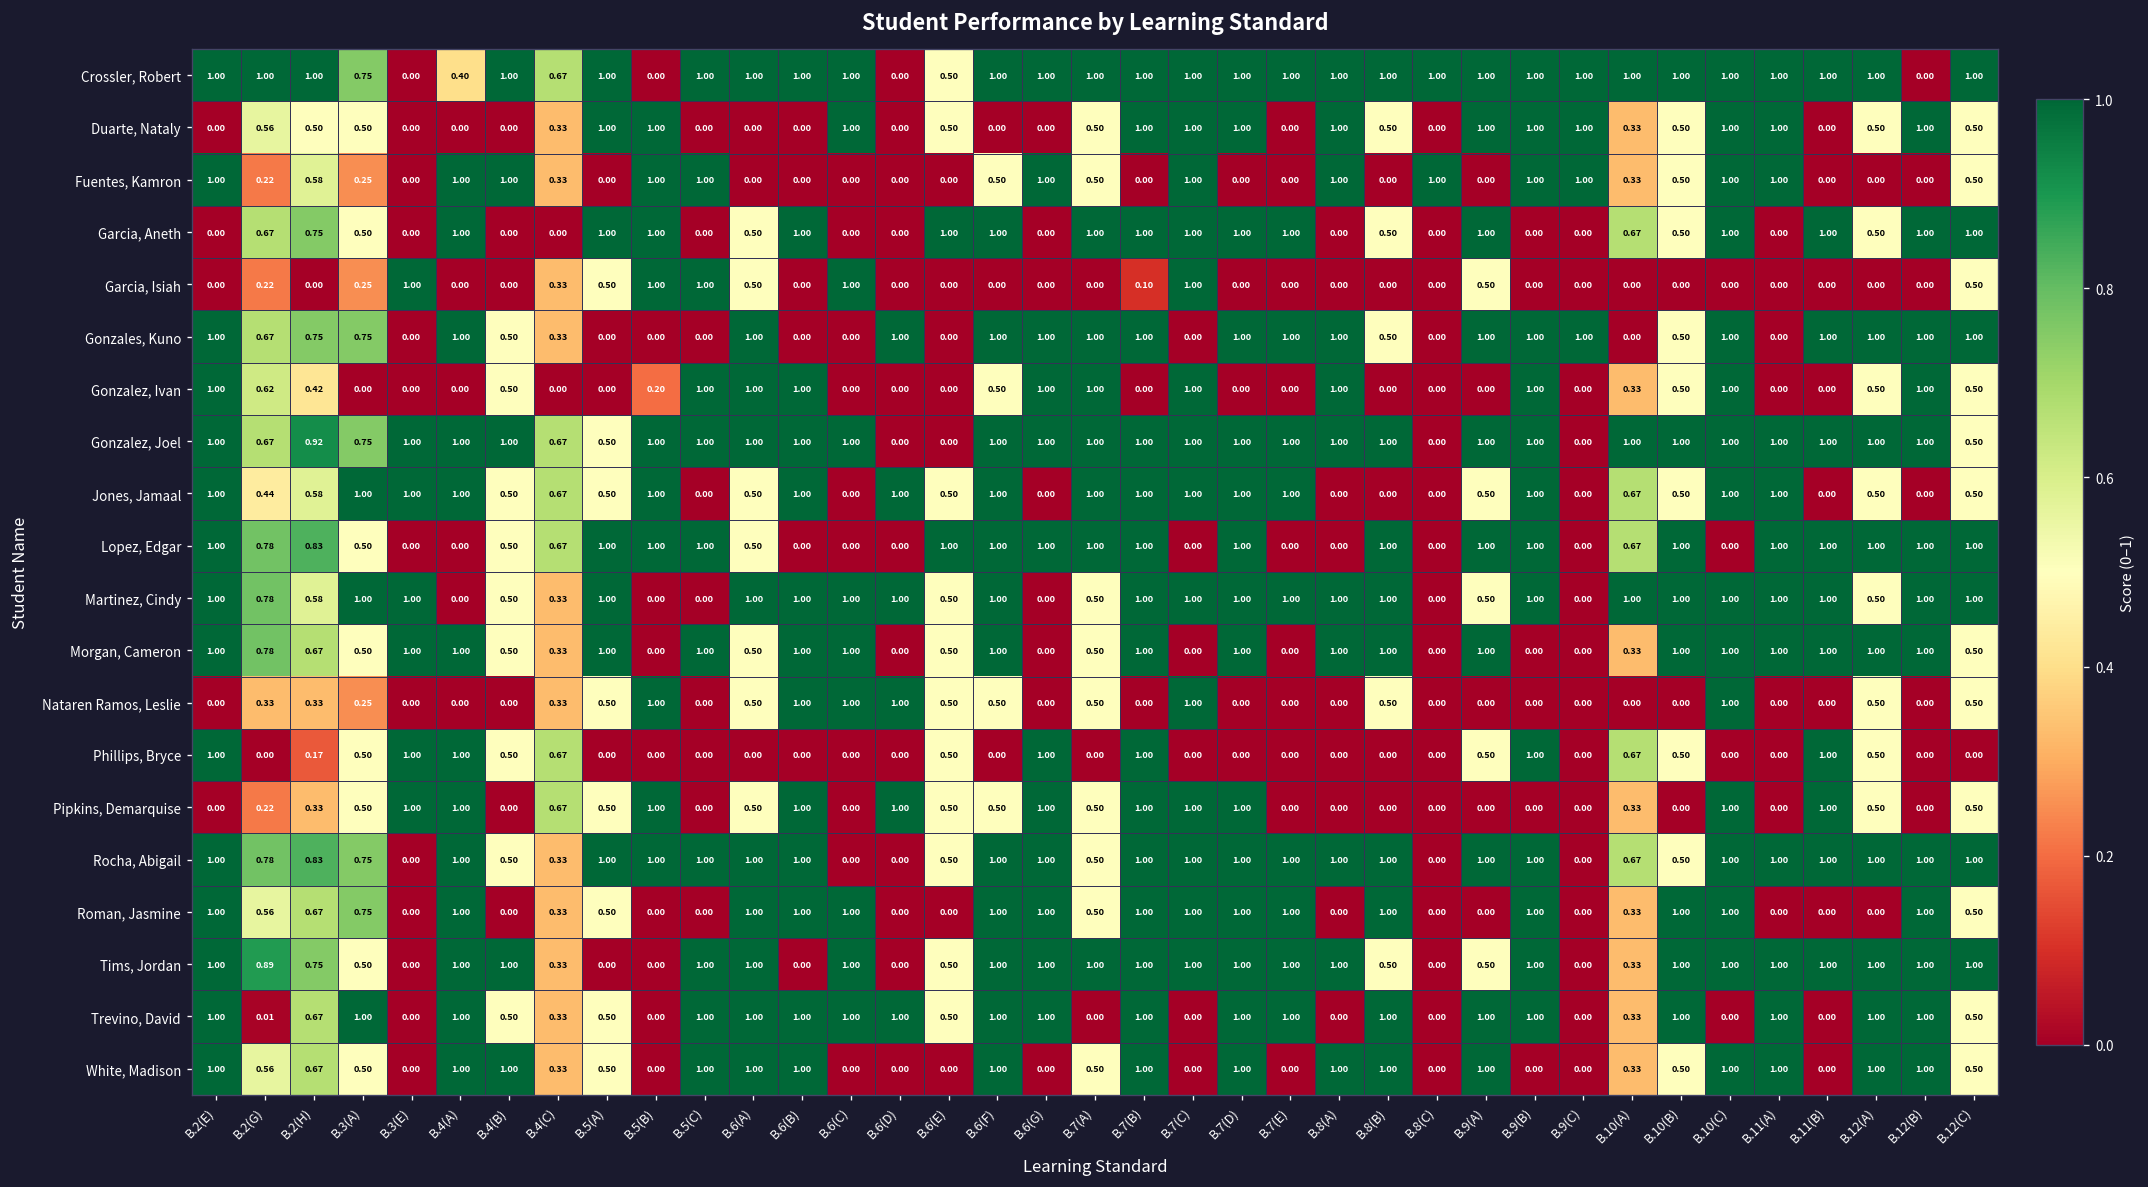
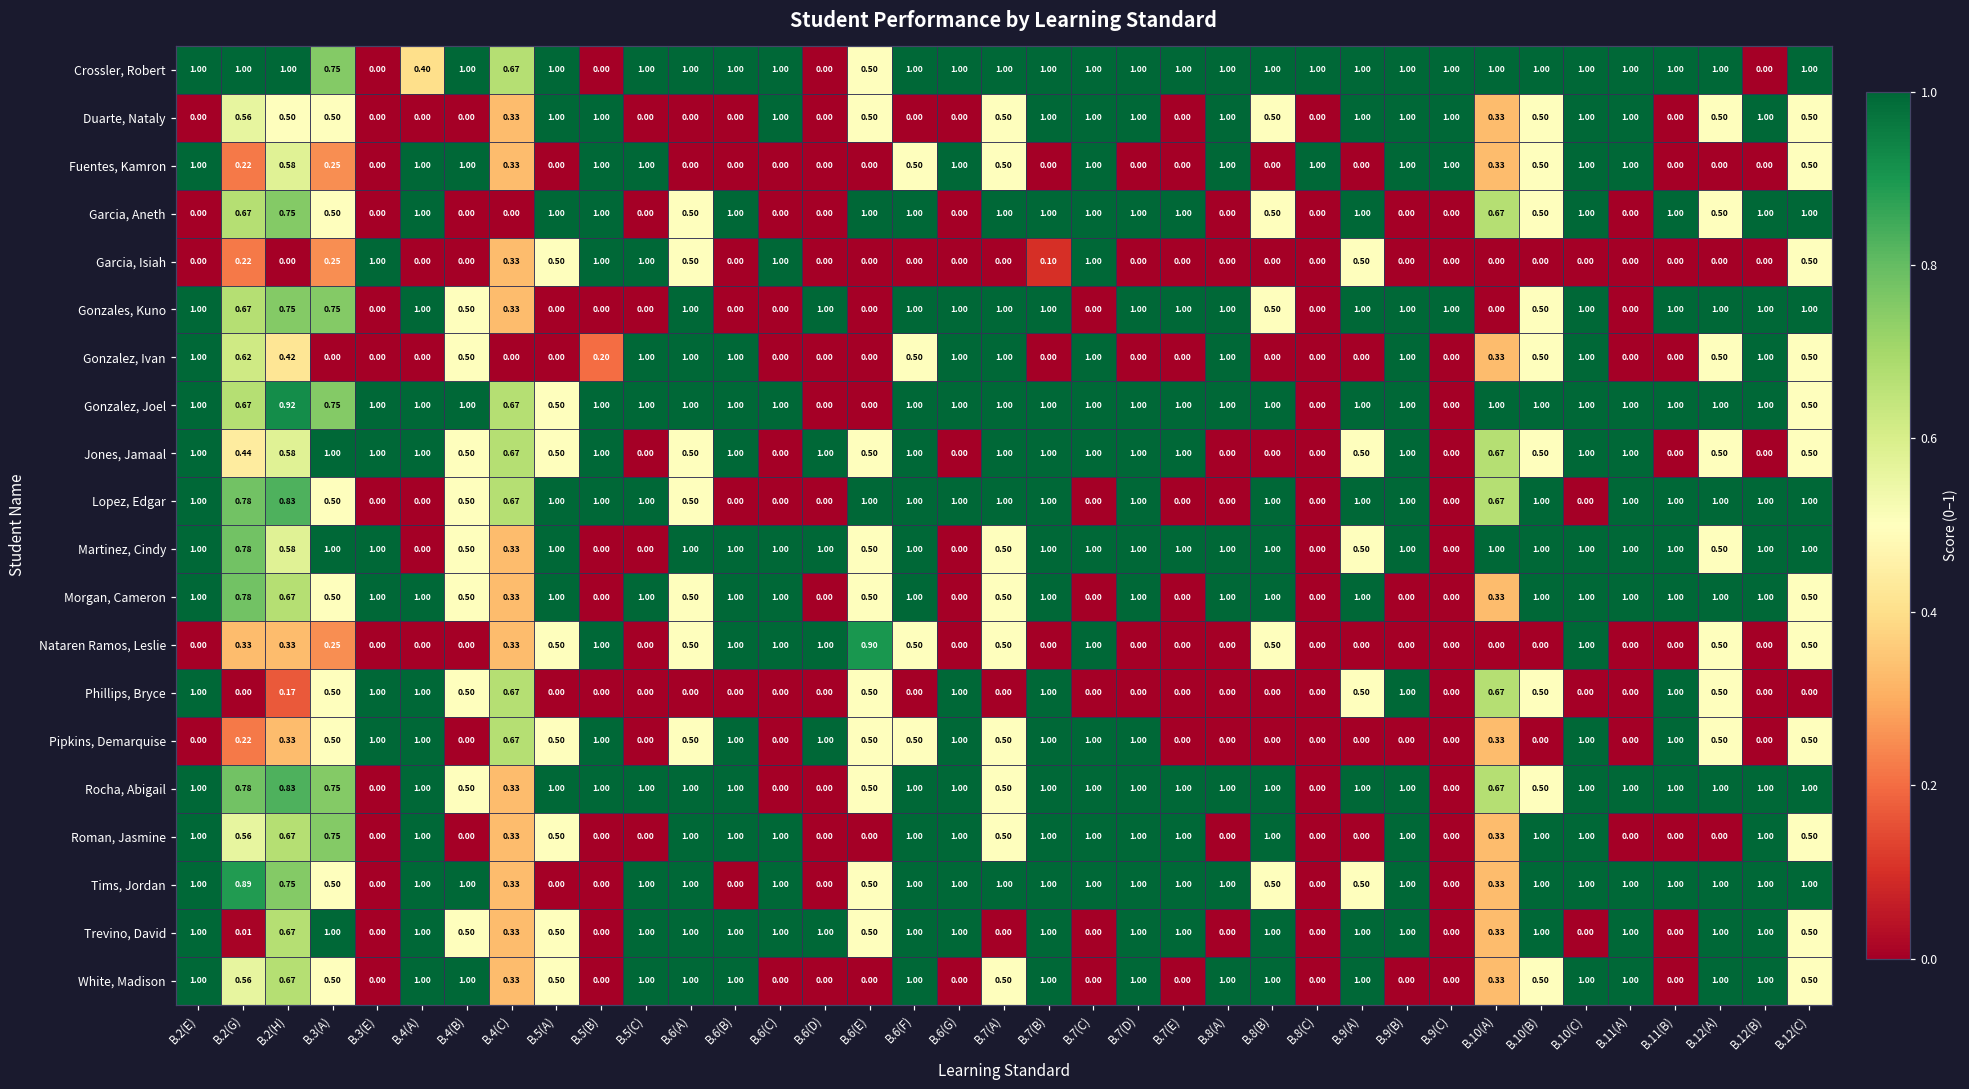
Nataren Ramos, Leslie, B.6(E): 0.50 -> 0.90
